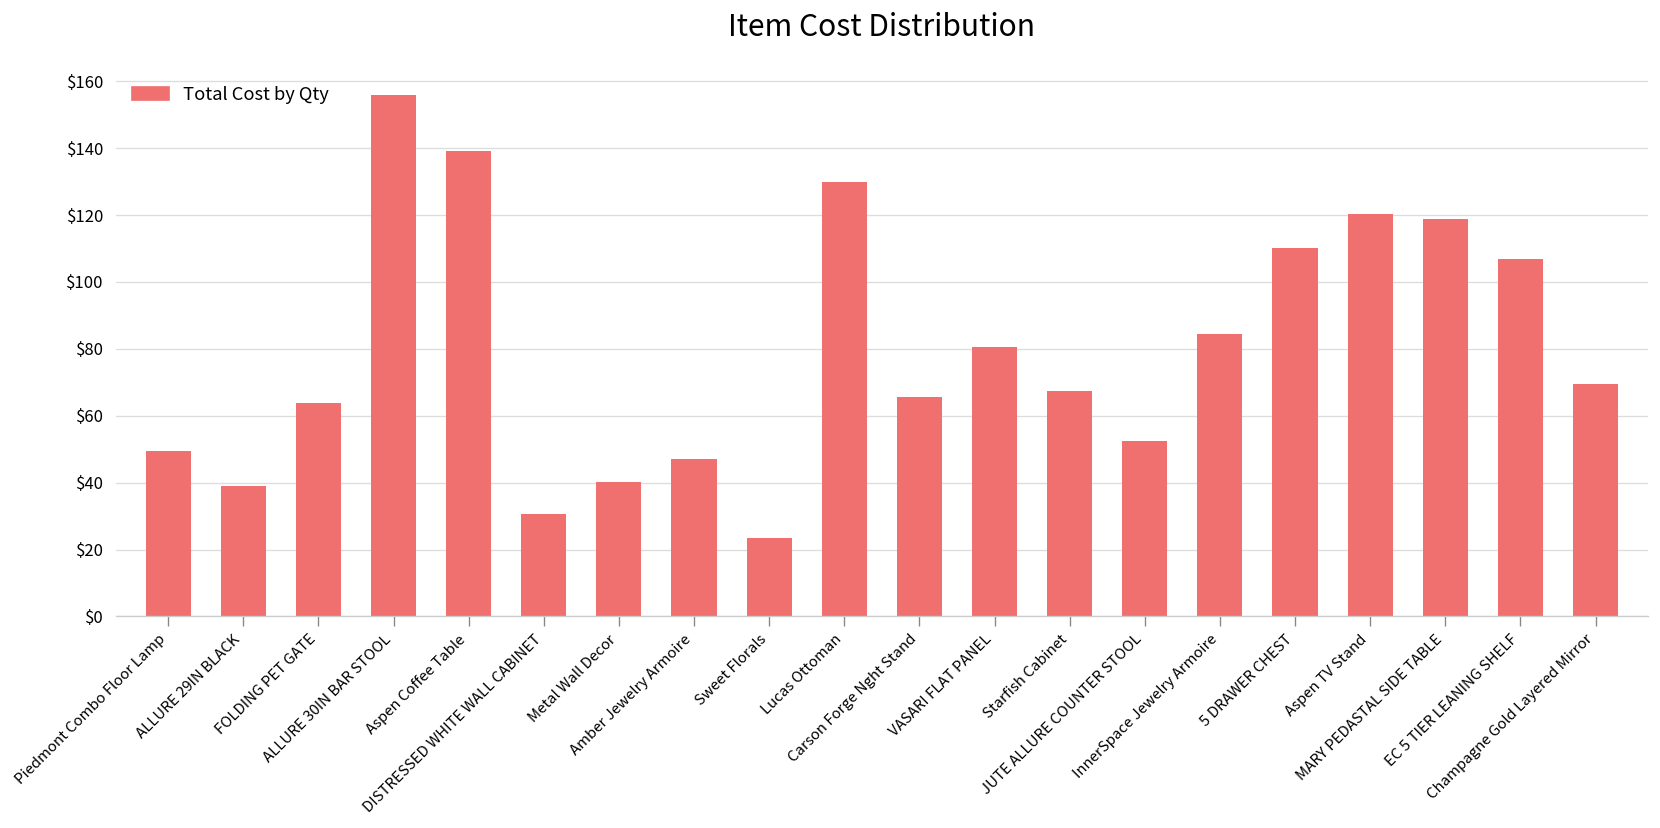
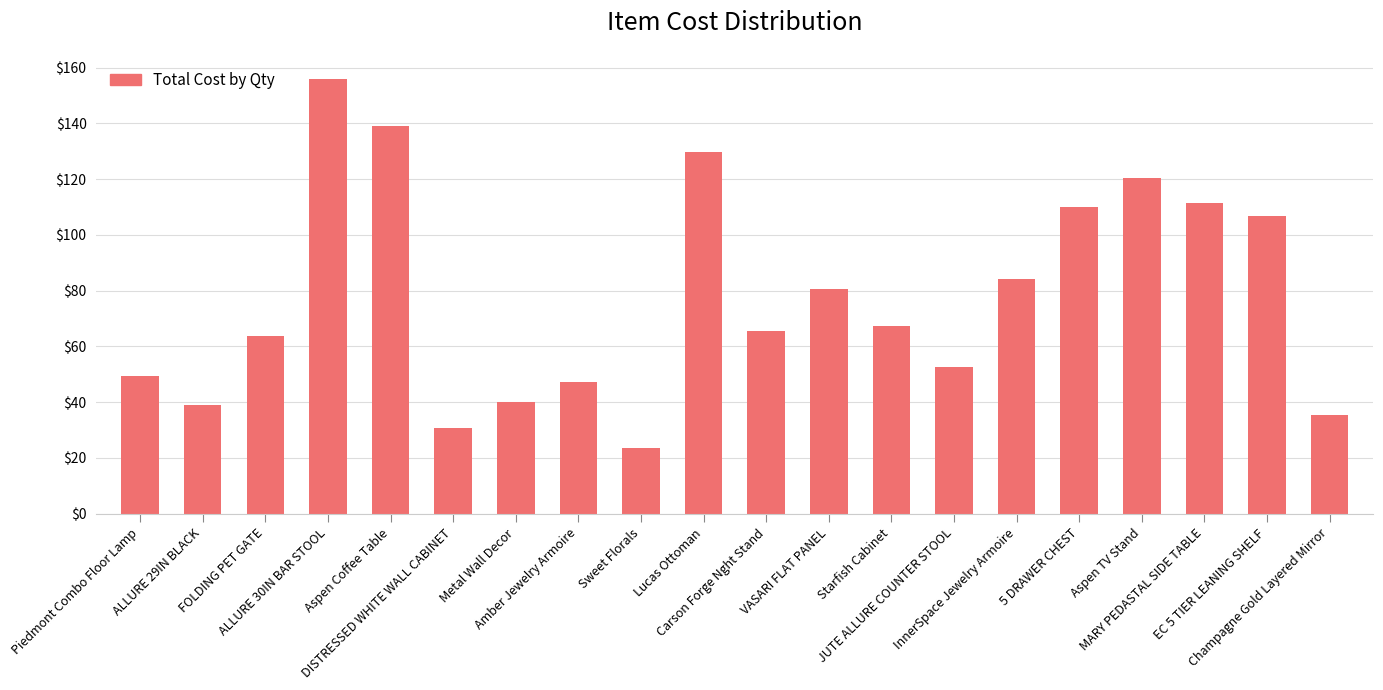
MARY PEDASTAL SIDE TABLE: $119 -> $112
Champagne Gold Layered Mirror: $70 -> $35
